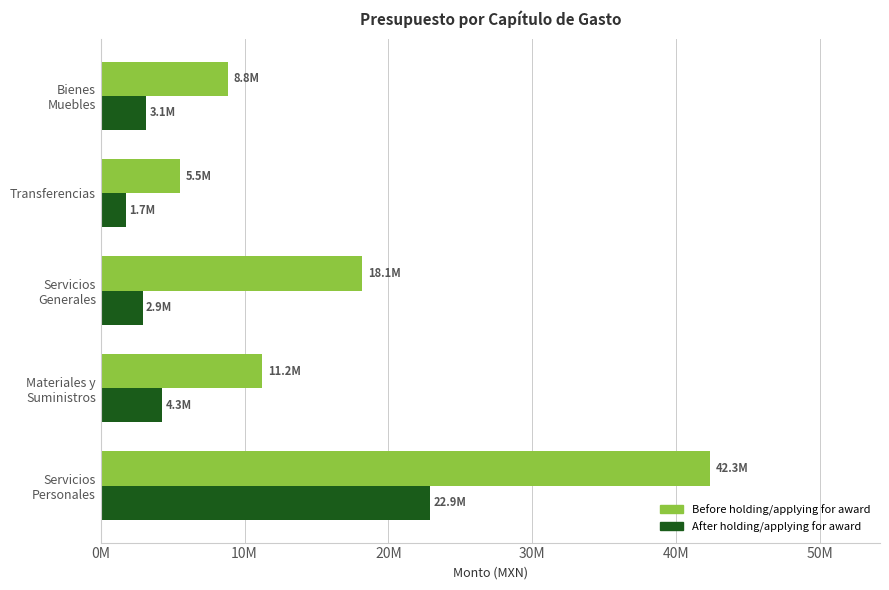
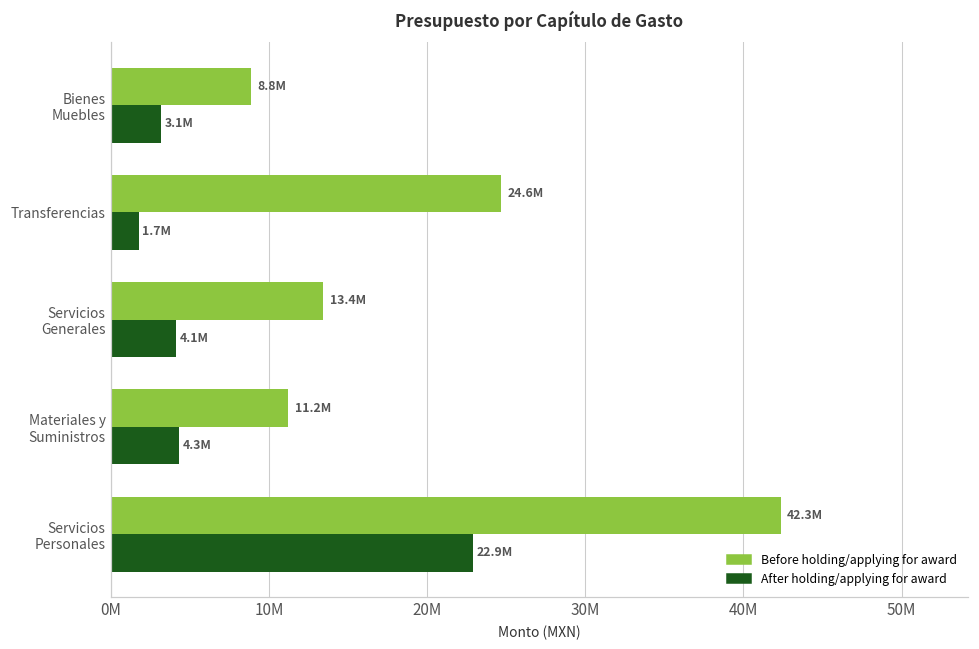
Before holding/applying for award, Transferencias: 5.5M -> 24.6M
Before holding/applying for award, Servicios Generales: 18.1M -> 13.4M
After holding/applying for award, Servicios Generales: 2.9M -> 4.1M
